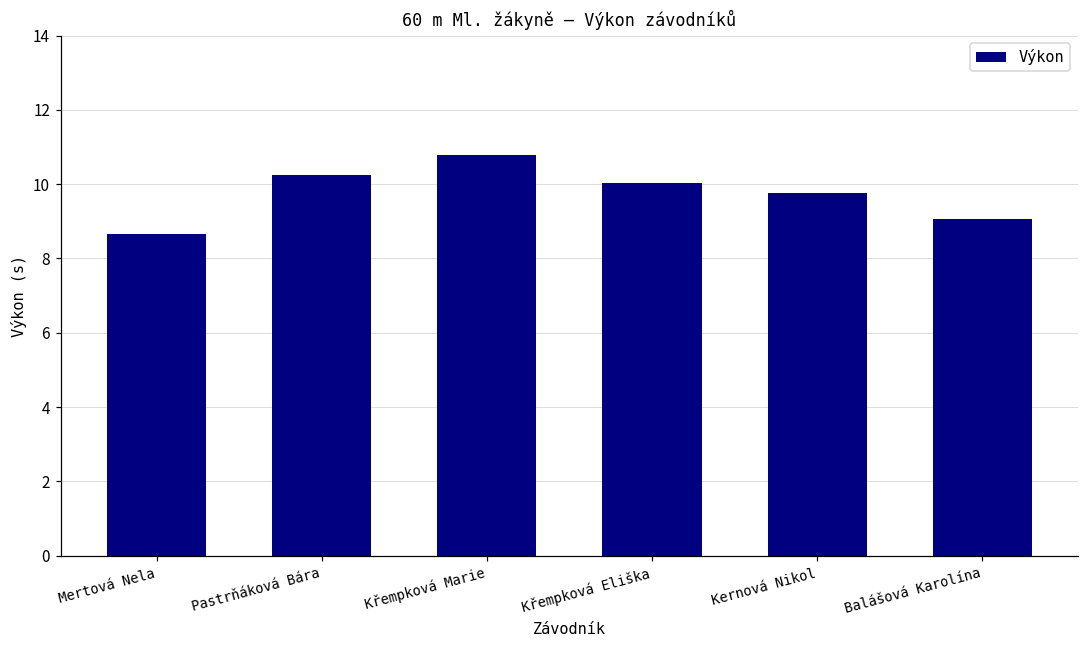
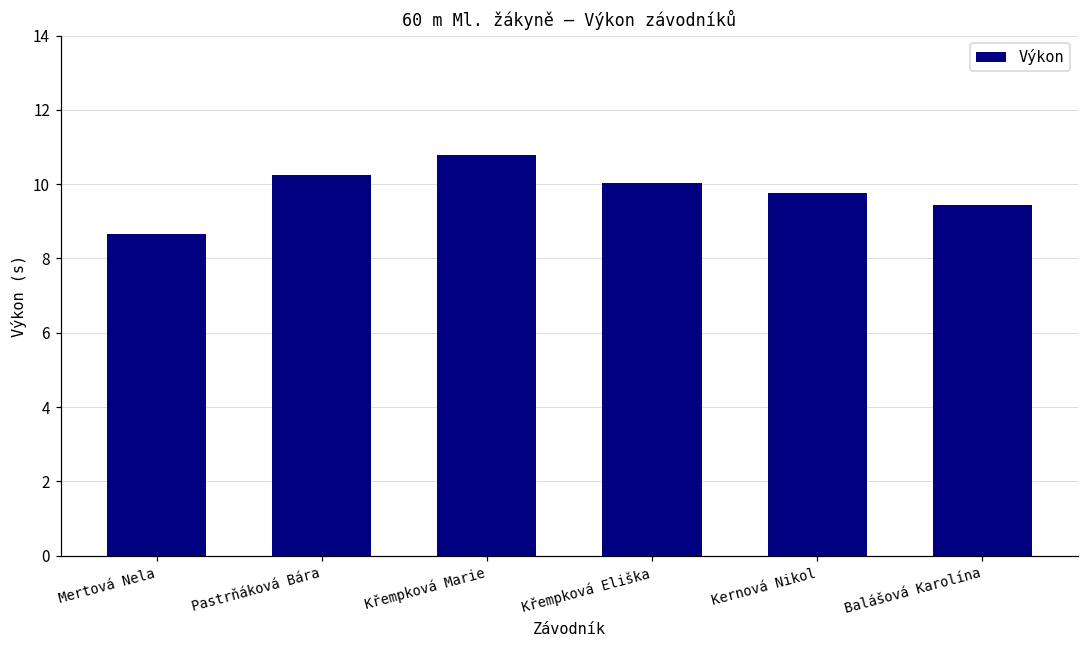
Balášová Karolína: 9.1 -> 9.5
